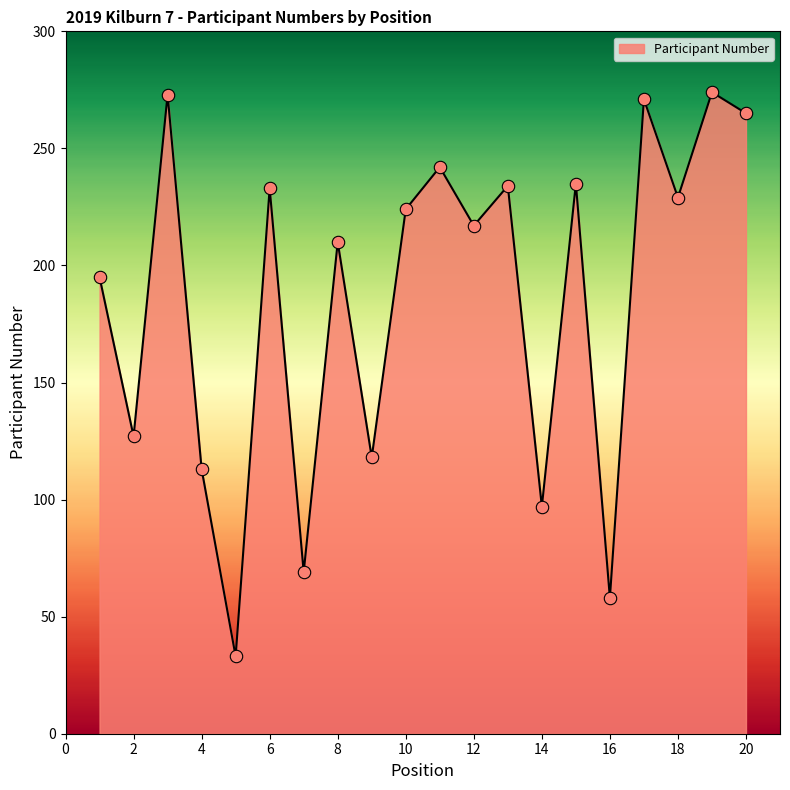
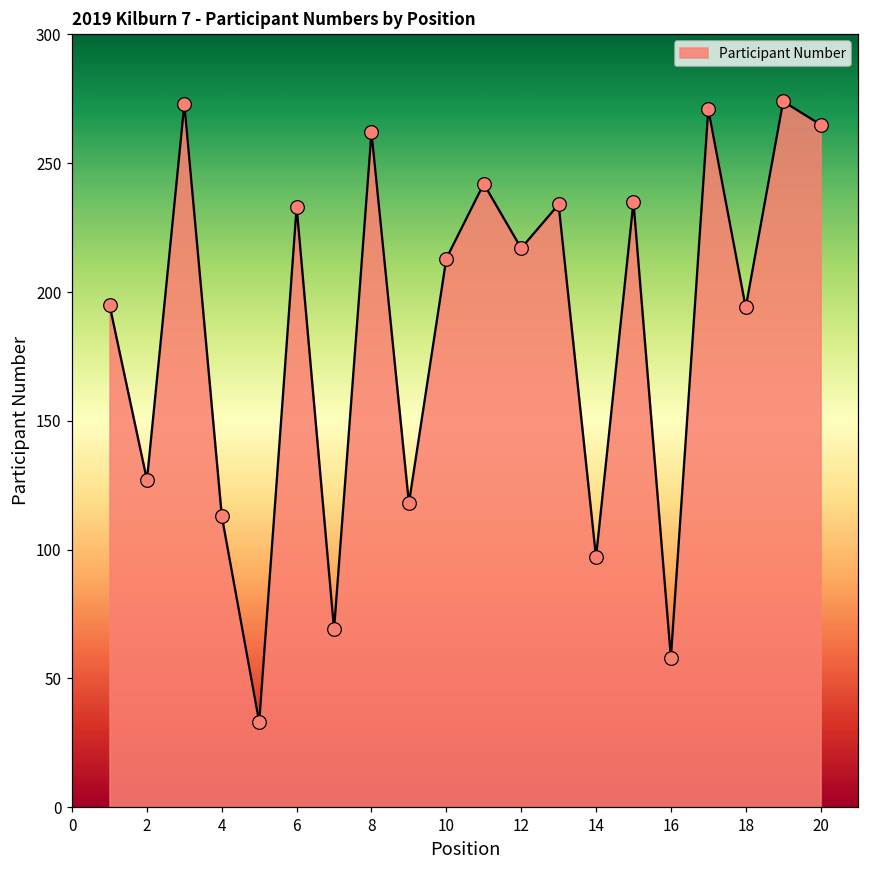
8: 210 -> 262
10: 224 -> 213
18: 229 -> 194
